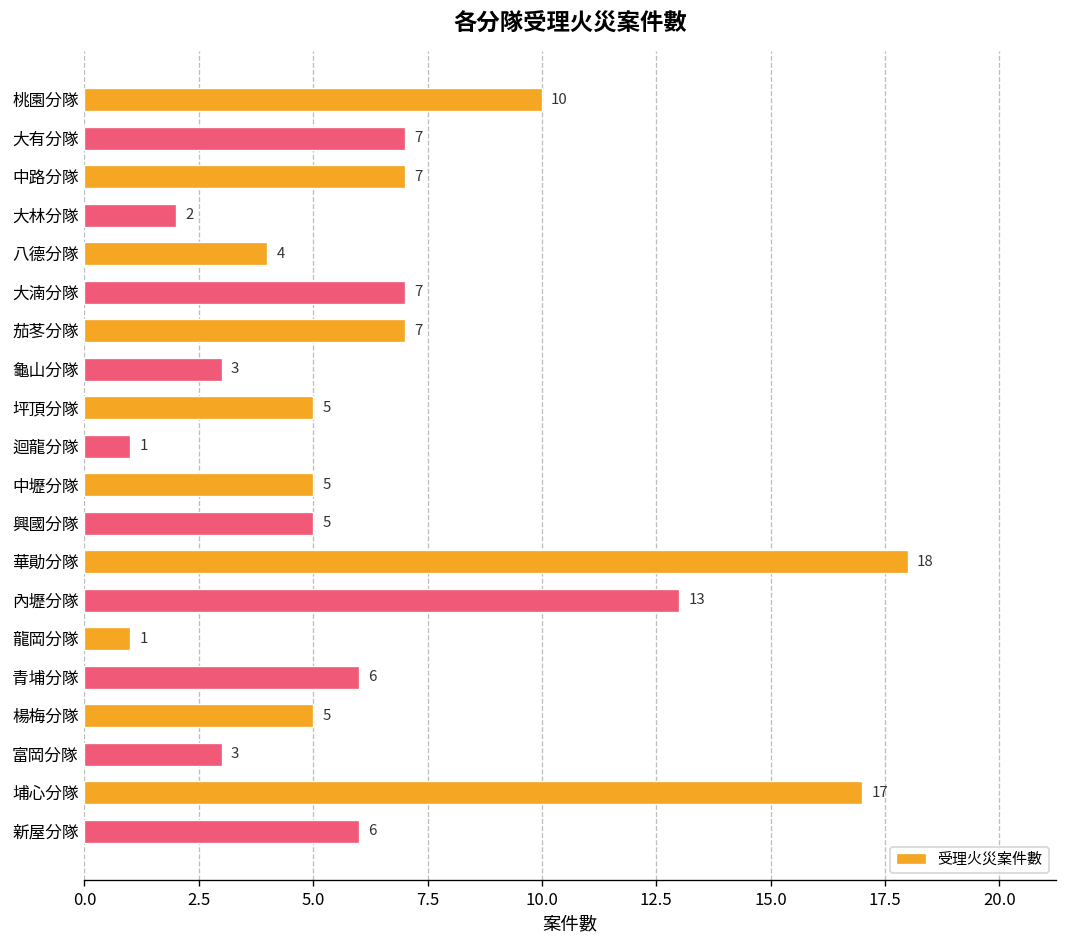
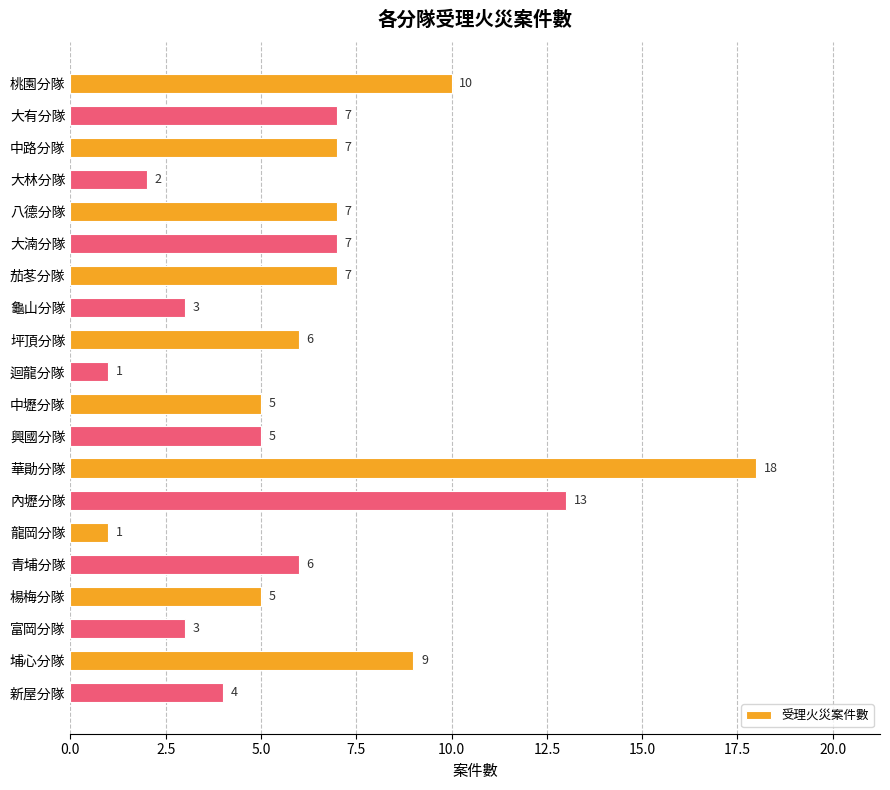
八德分隊: 4 -> 7
坪頂分隊: 5 -> 6
埔心分隊: 17 -> 9
新屋分隊: 6 -> 4
